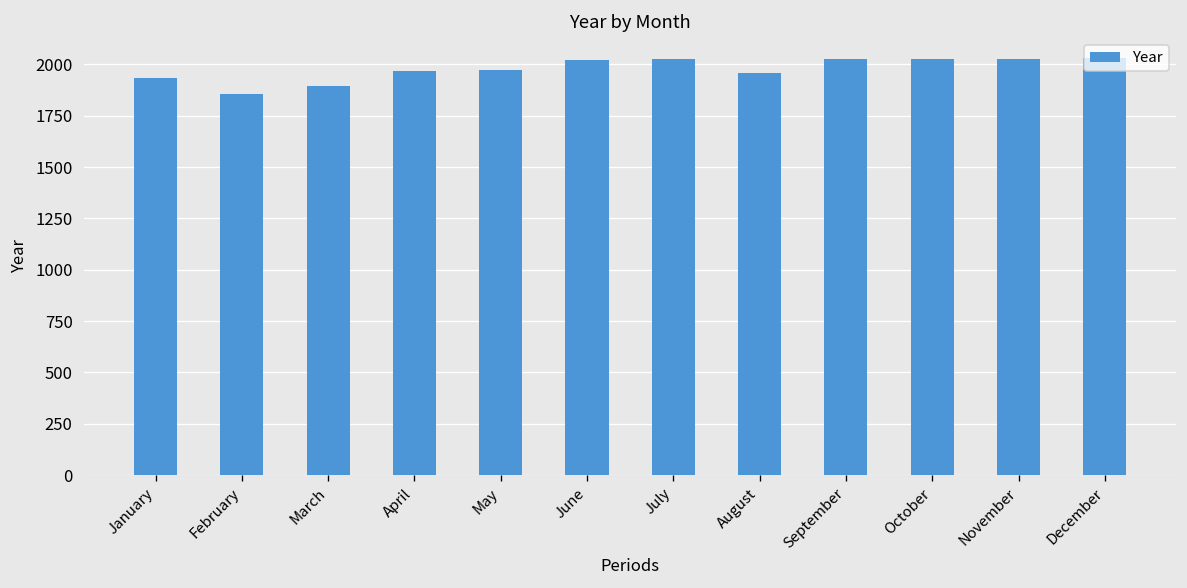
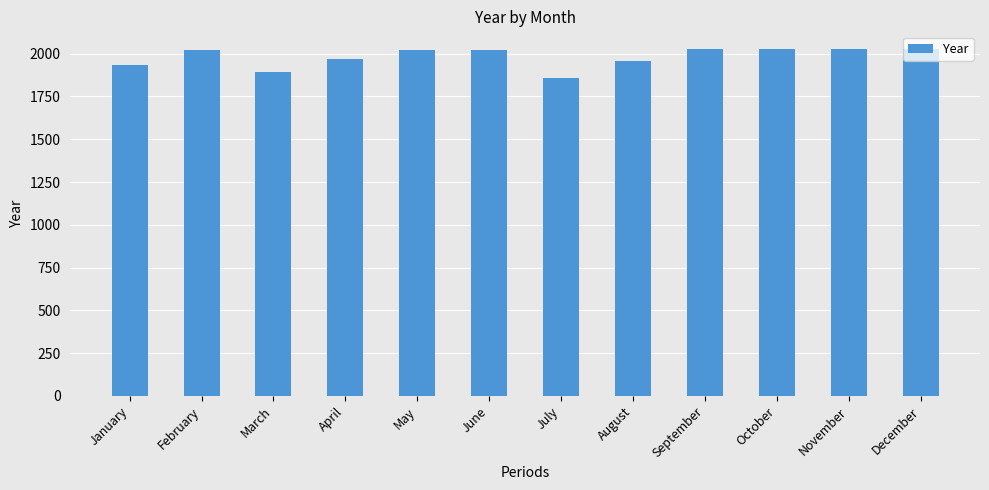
February: 1860 -> 2020
May: 1970 -> 2020
July: 2020 -> 1860
